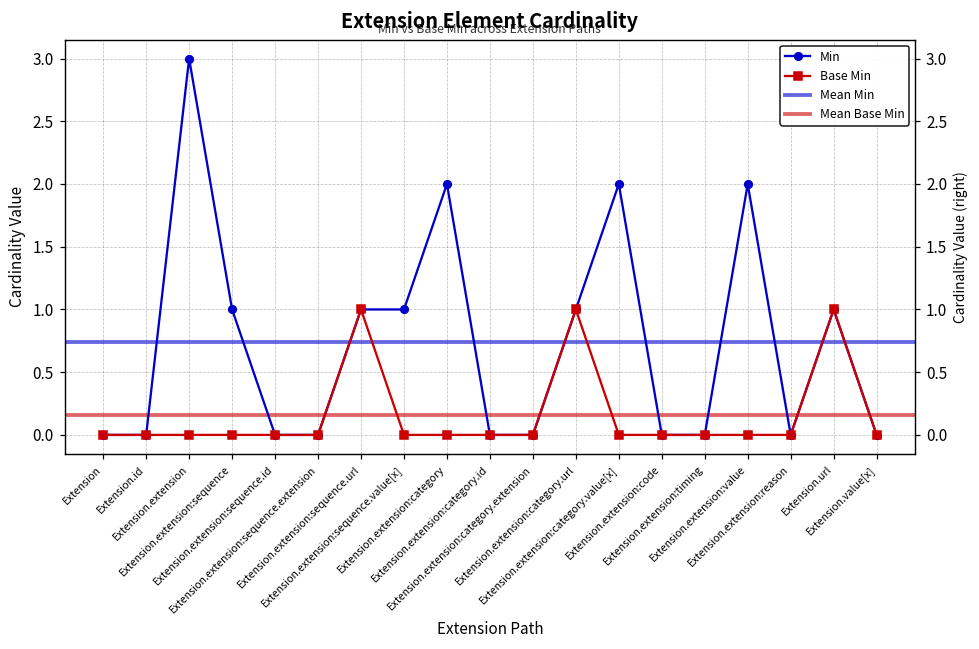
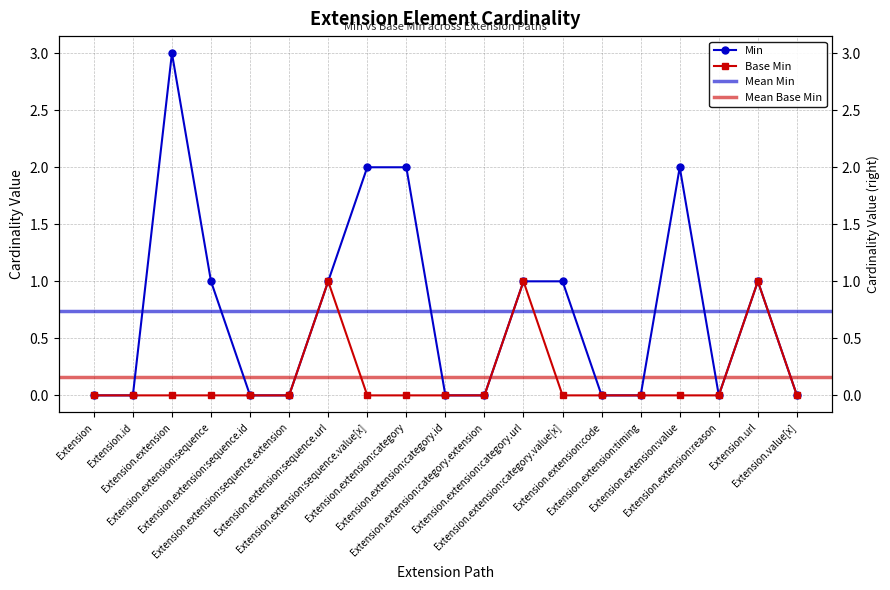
Min, Extension.extension:sequence.value[x]: 1 -> 2
Min, Extension.extension:category.value[x]: 2 -> 1
